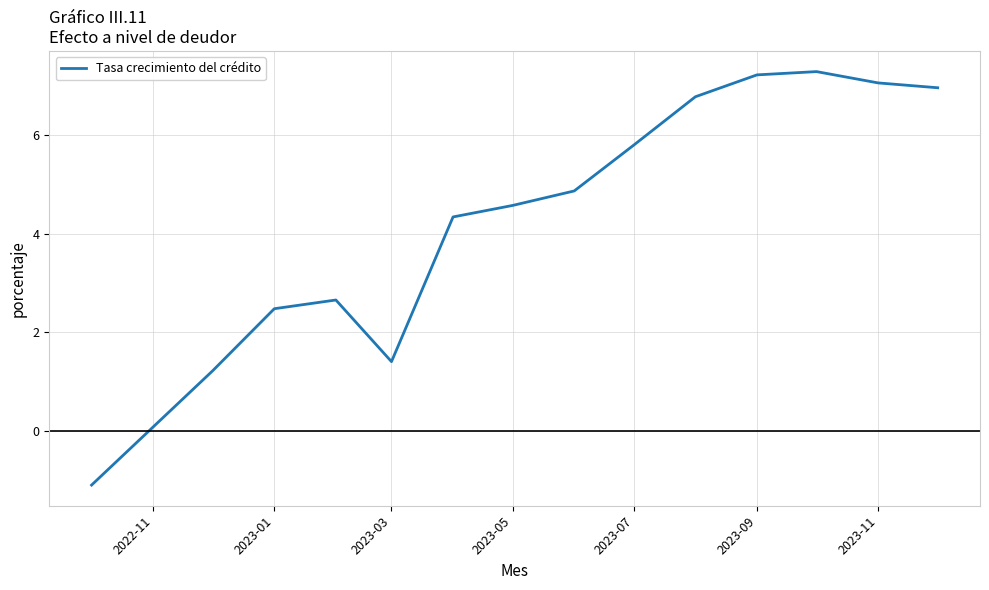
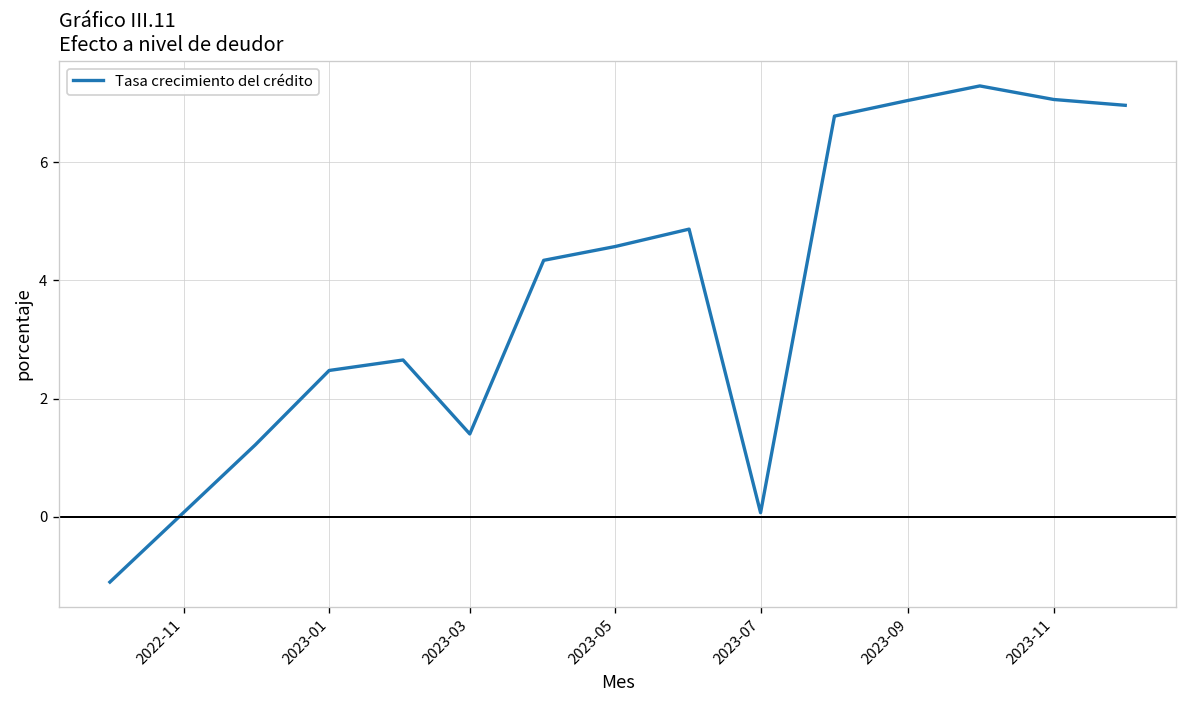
2023-07: 5.8 -> 0.1
2023-09: 7.2 -> 7.1
